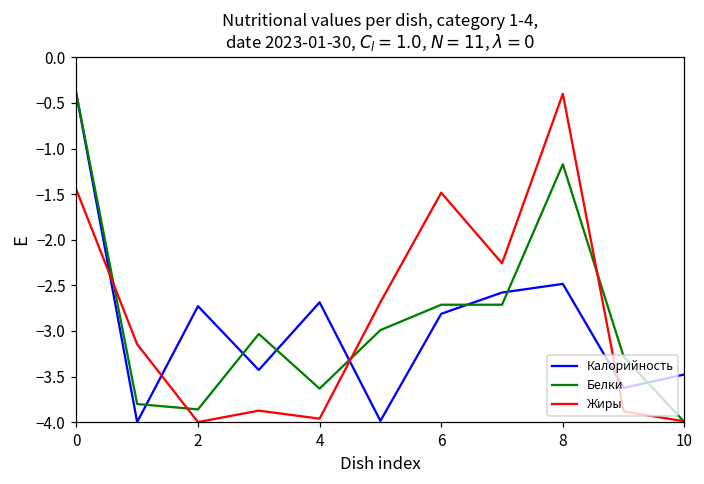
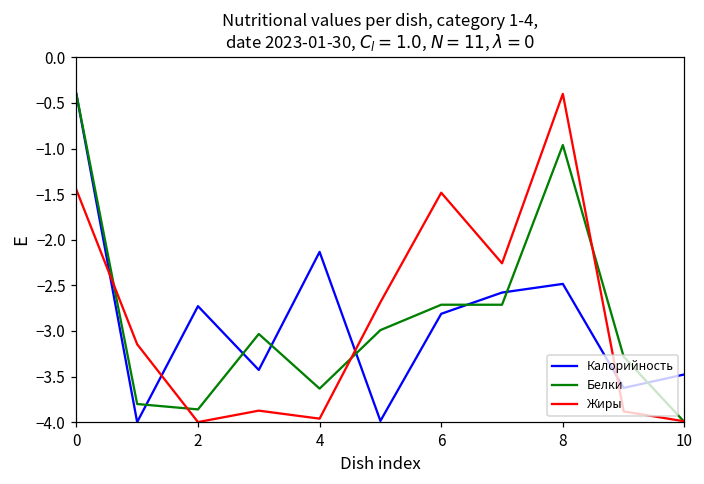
Калорийность, 4: -2.7 -> -2.1
Белки, 8: -1.2 -> -1.0
